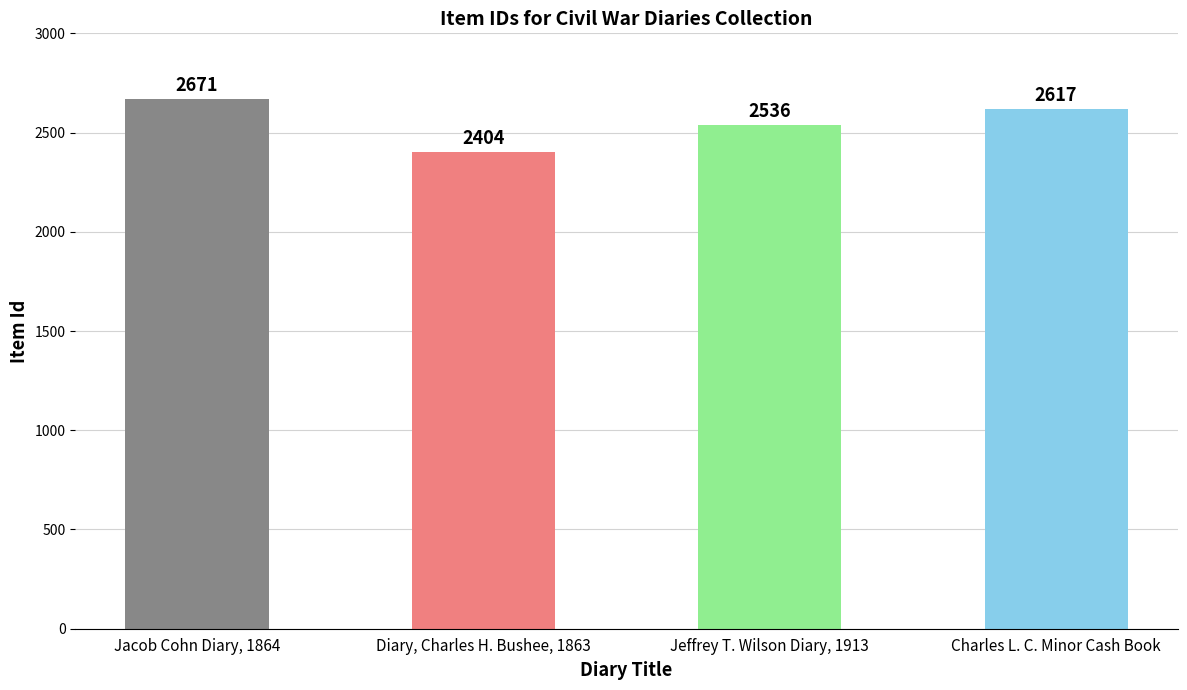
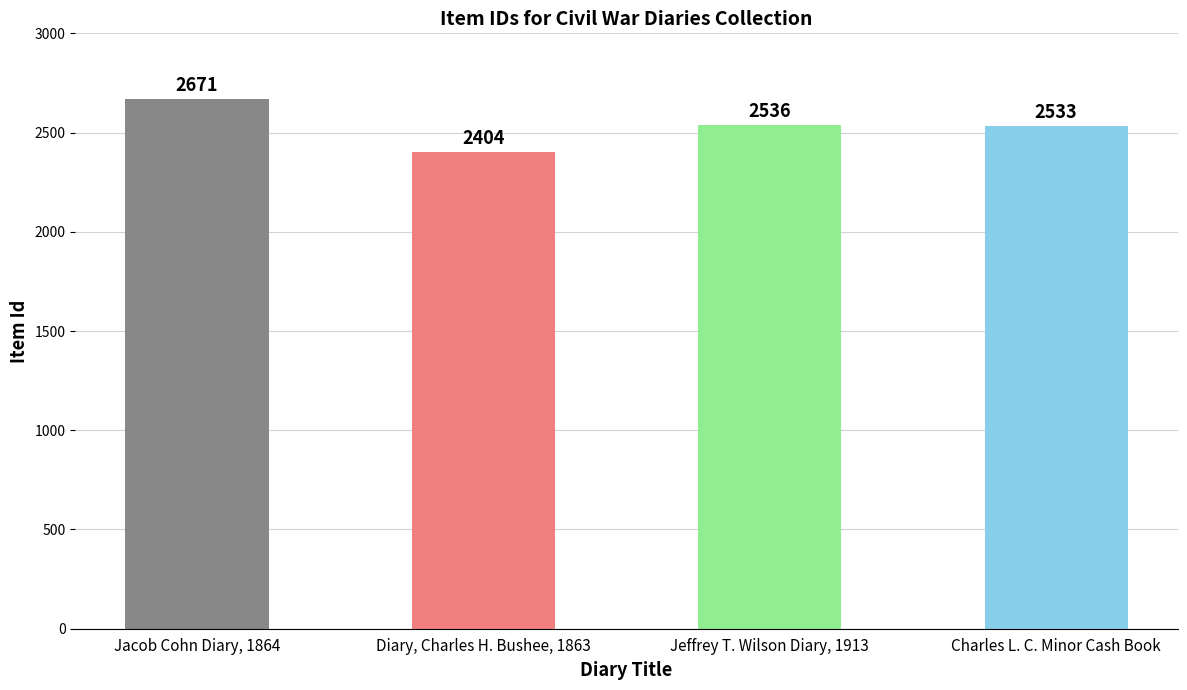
Charles L. C. Minor Cash Book: 2617 -> 2533
